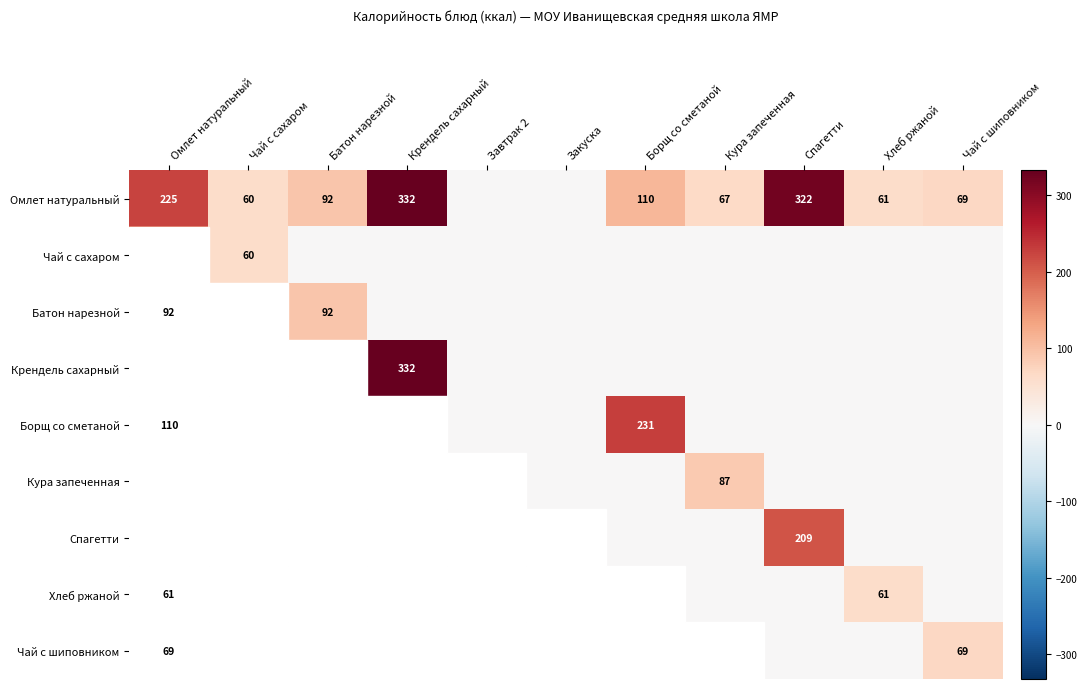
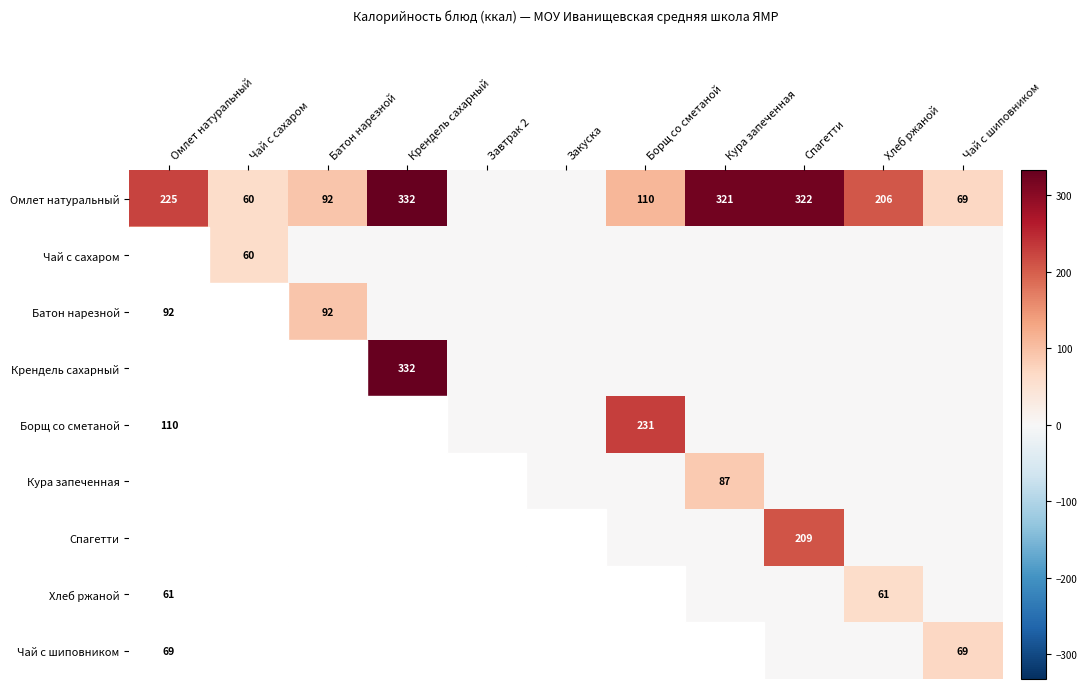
Омлет натуральный, Кура запеченная: 67 -> 321
Омлет натуральный, Хлеб ржаной: 61 -> 206
